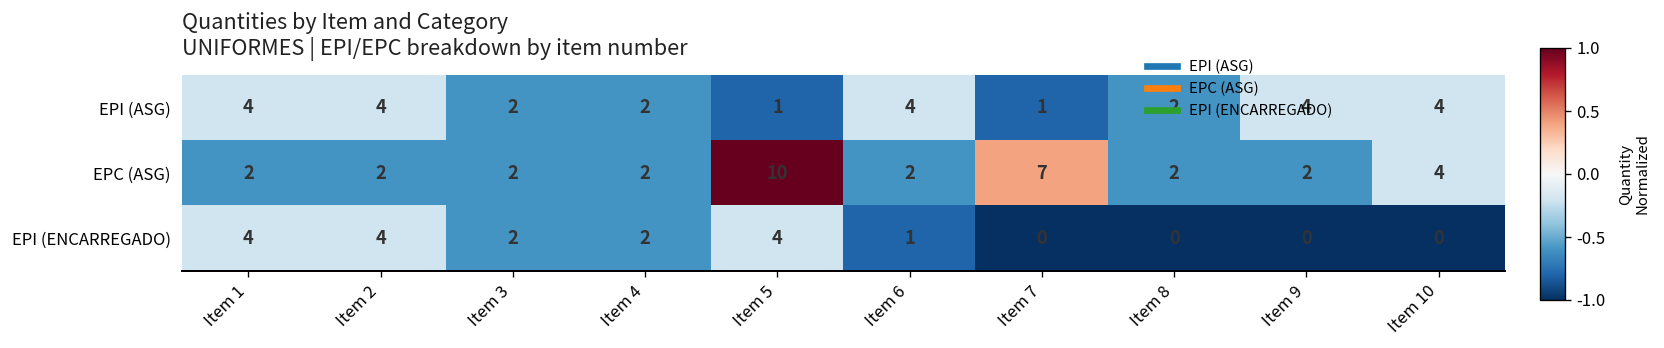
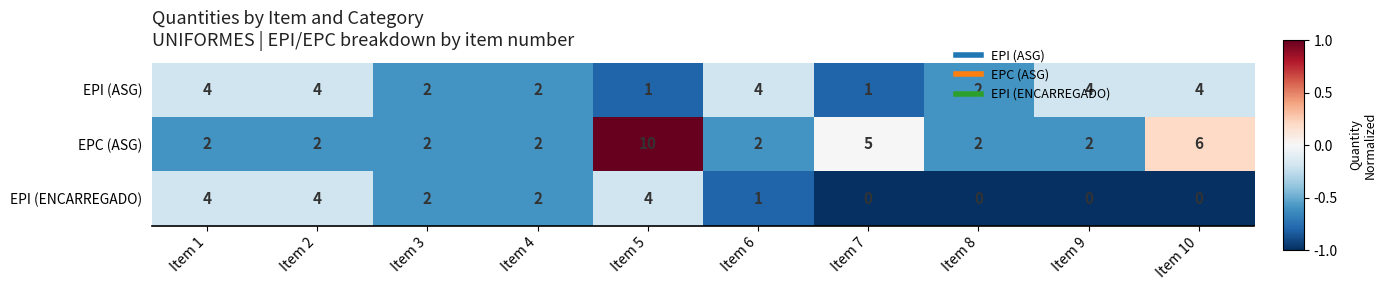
EPC (ASG), Item 7: 7 -> 5
EPC (ASG), Item 10: 4 -> 6
